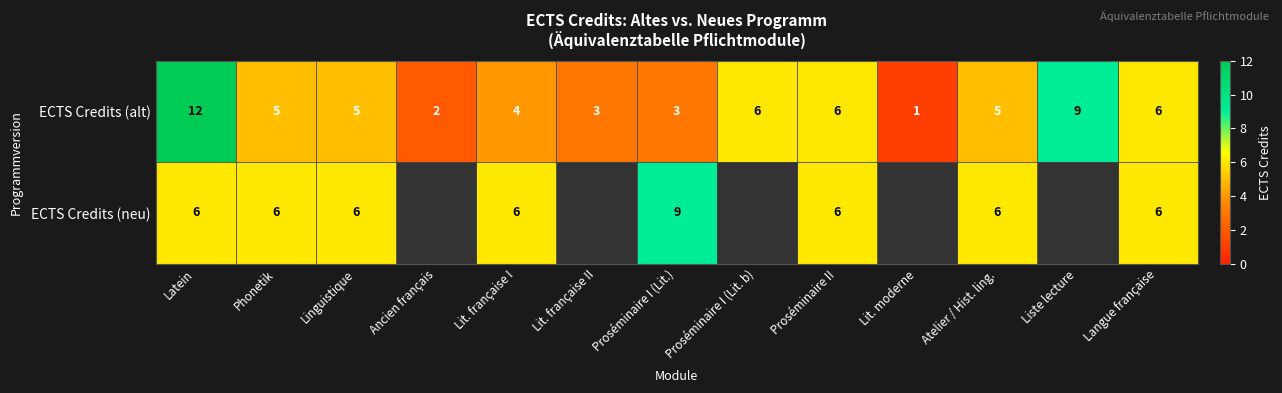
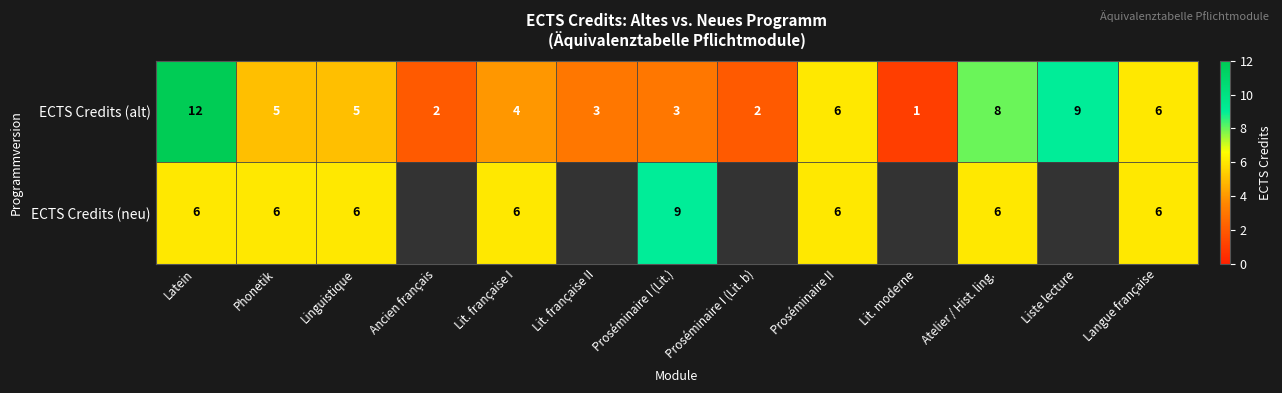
ECTS Credits (alt), Proséminaire I (Lit. b): 6 -> 2
ECTS Credits (alt), Atelier / Hist. ling.: 5 -> 8
